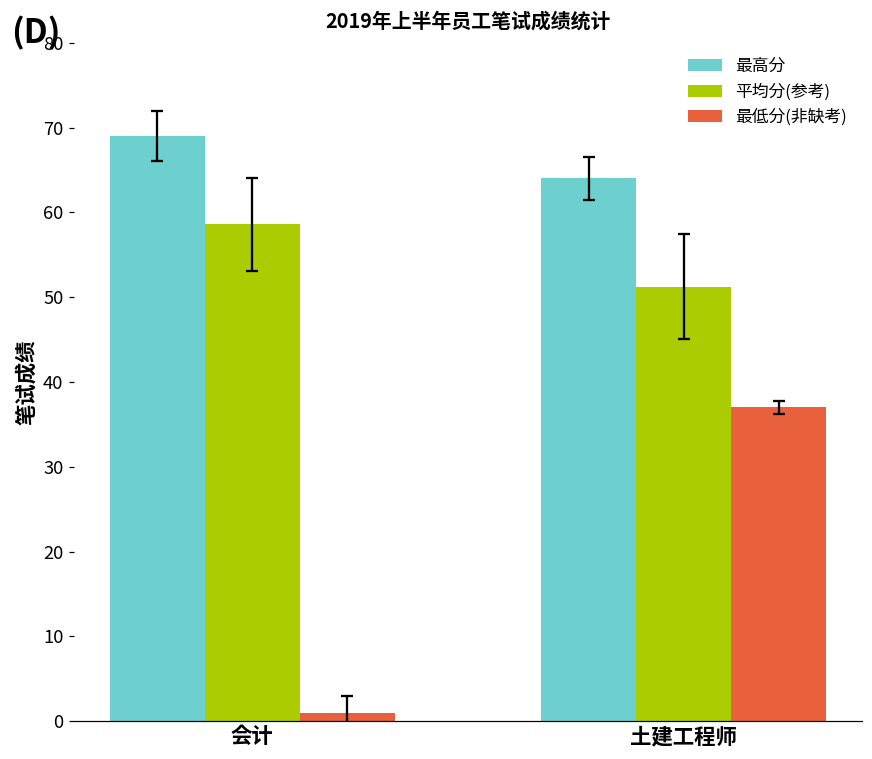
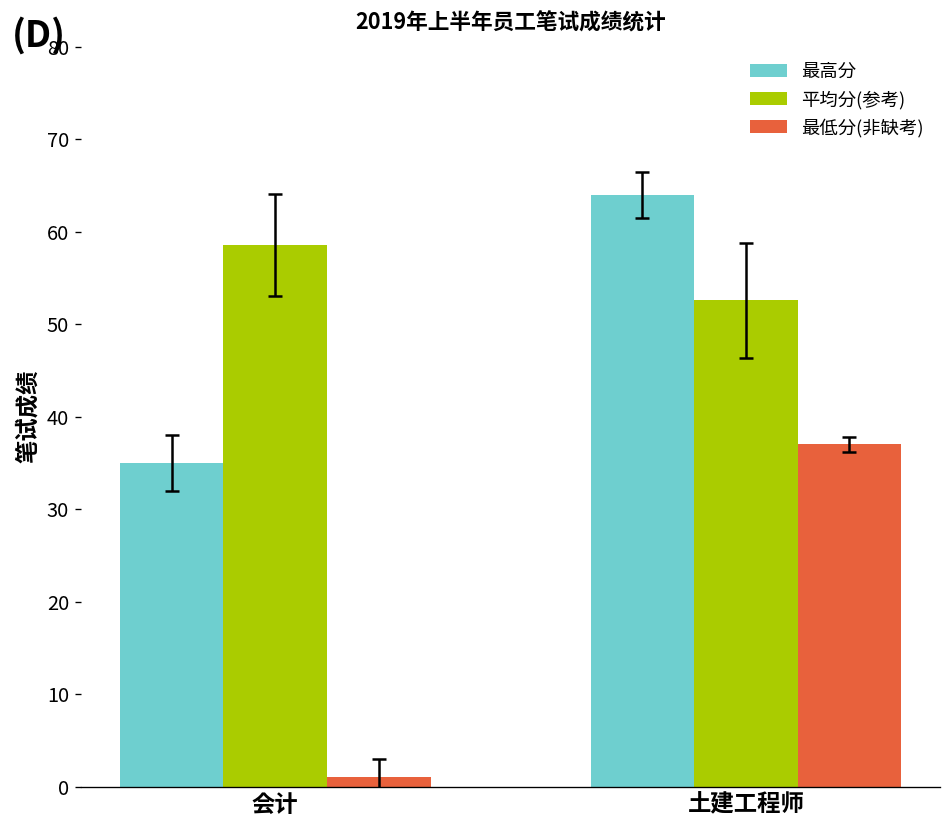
最高分, 会计: 69 -> 35
平均分(参考), 土建工程师: 51 -> 53
